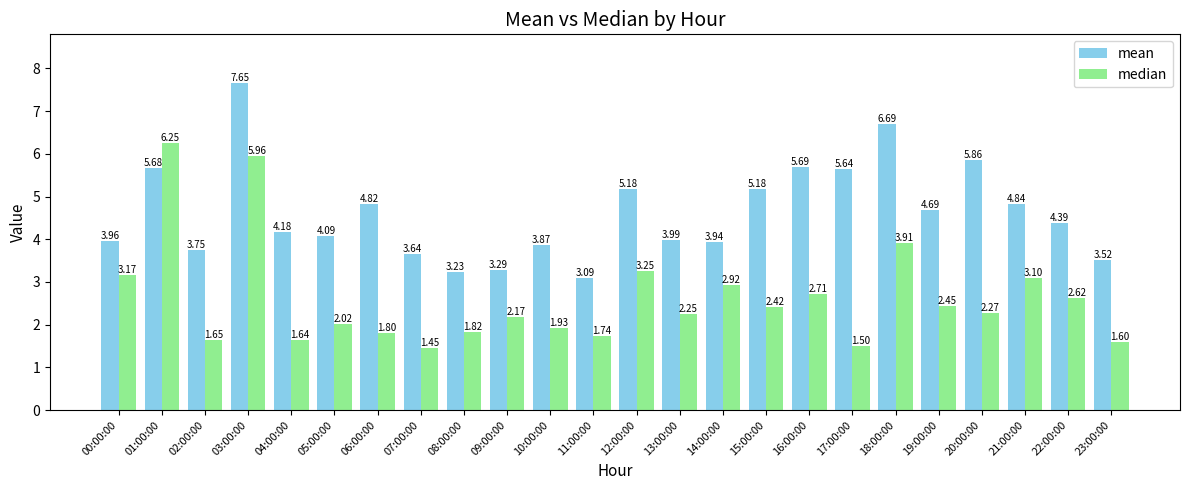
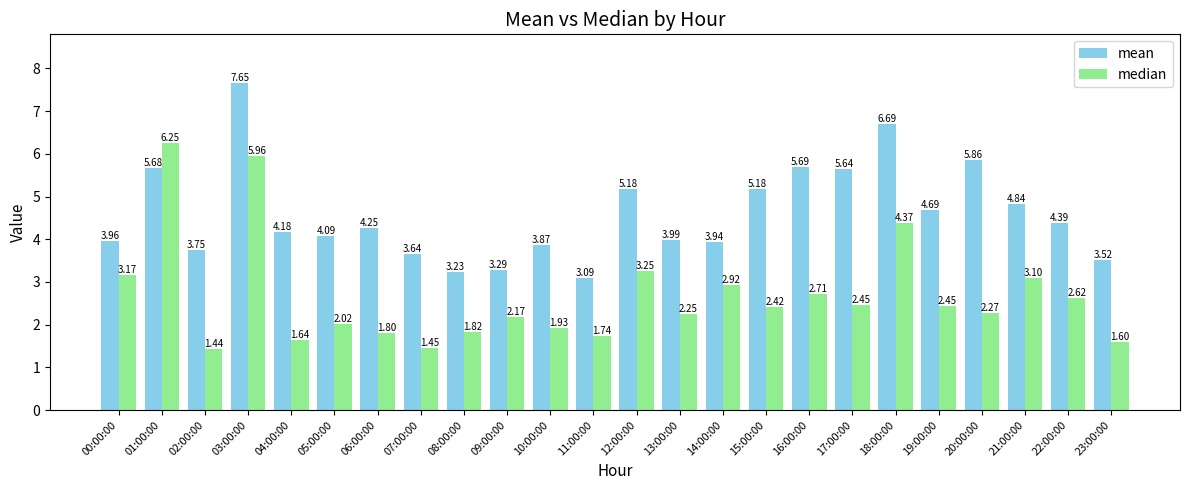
median, 02:00:00: 1.65 -> 1.44
mean, 06:00:00: 4.82 -> 4.25
median, 17:00:00: 1.50 -> 2.45
median, 18:00:00: 3.91 -> 4.37
